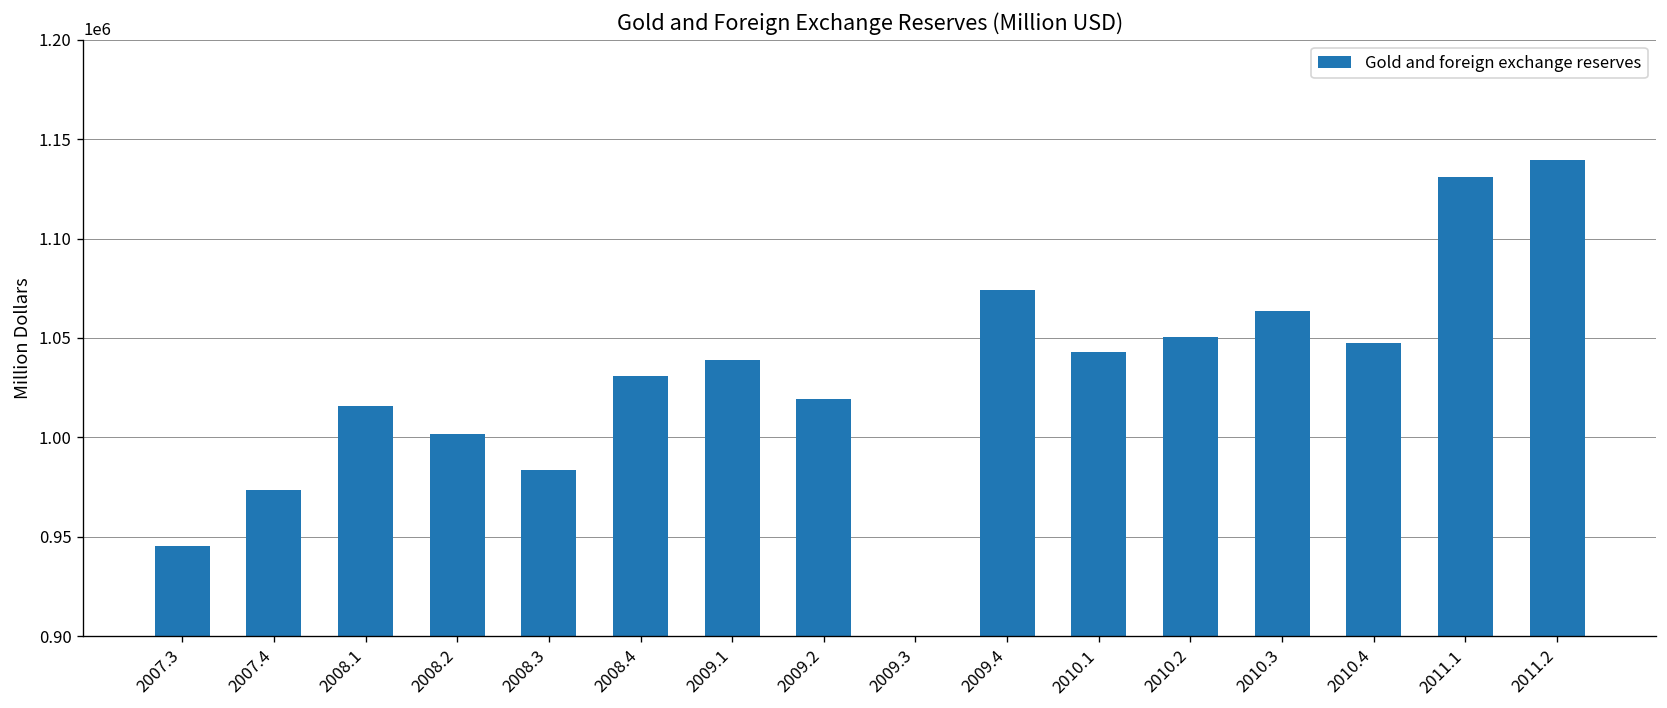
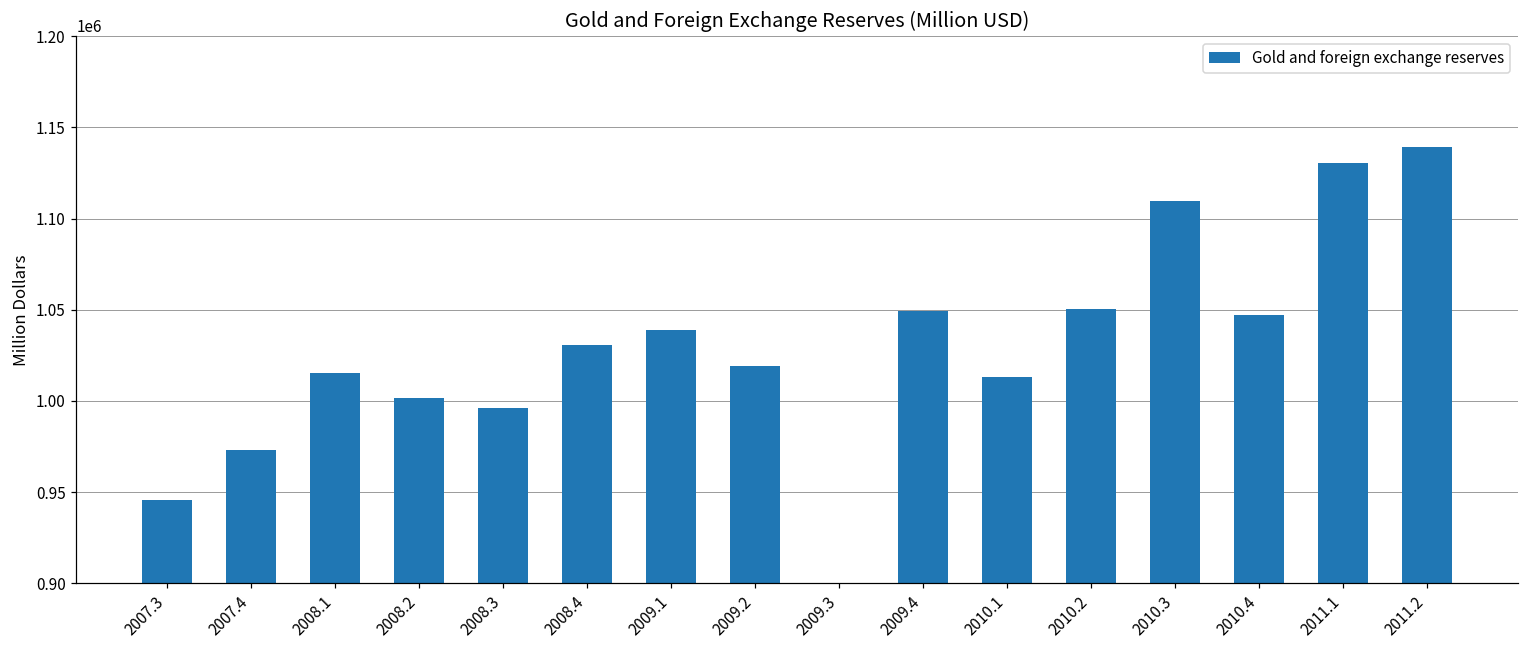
2008.3: 984000 -> 996000
2009.4: 1074000 -> 1049000
2010.1: 1043000 -> 1013000
2010.3: 1063000 -> 1110000
